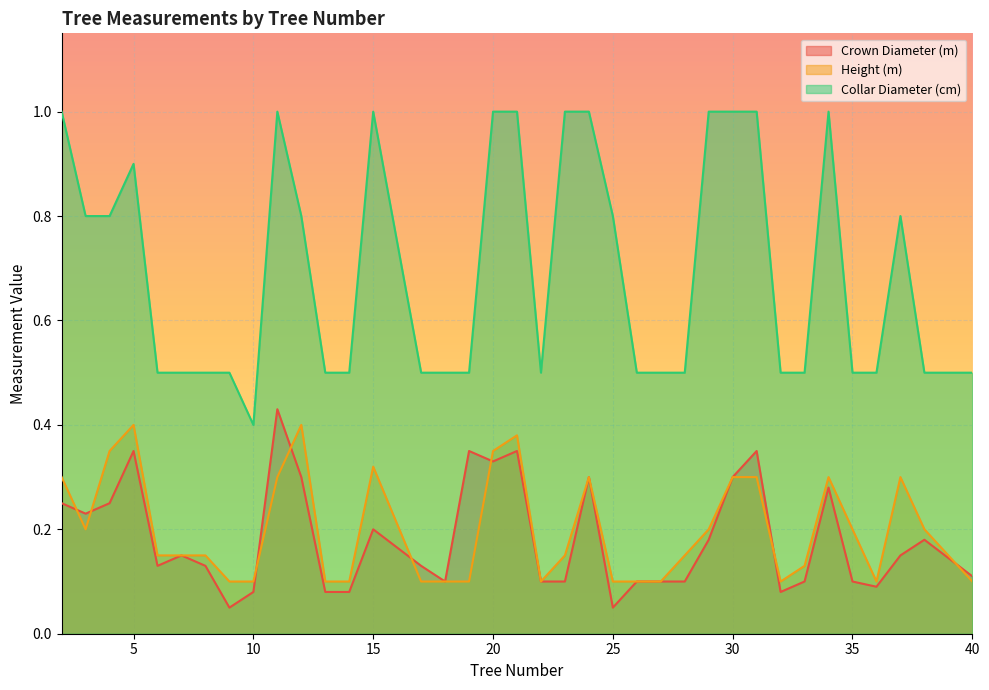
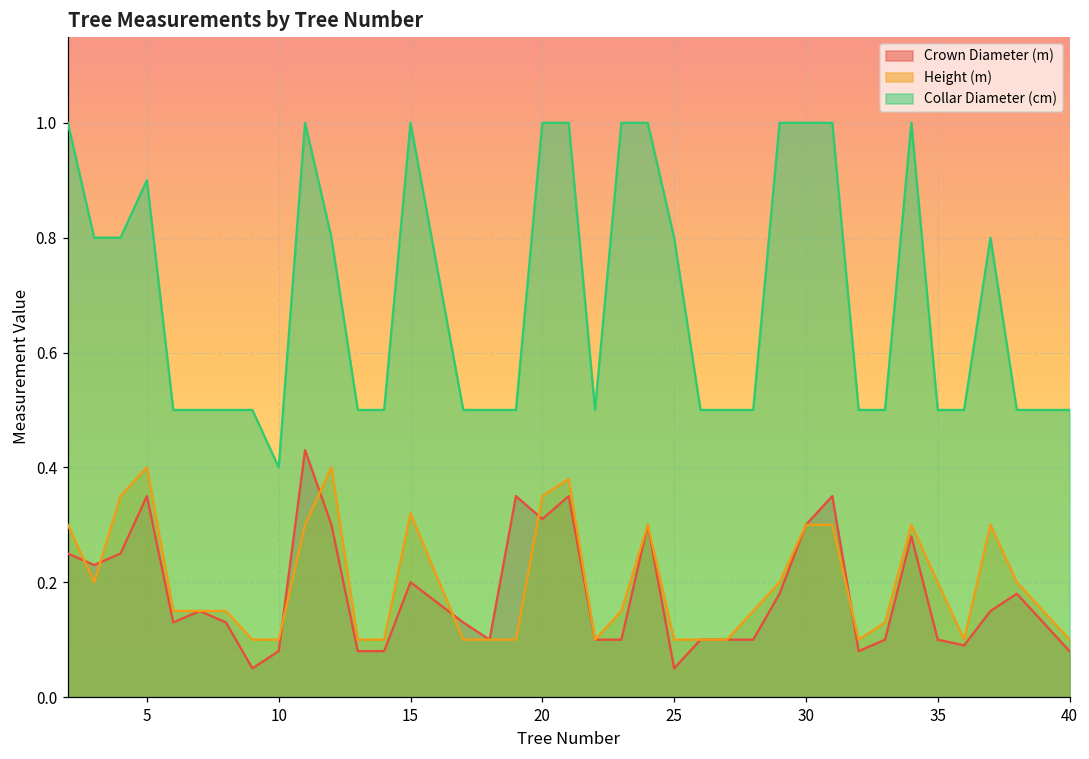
Crown Diameter (m), 20: 0.33 -> 0.31
Crown Diameter (m), 40: 0.11 -> 0.08
